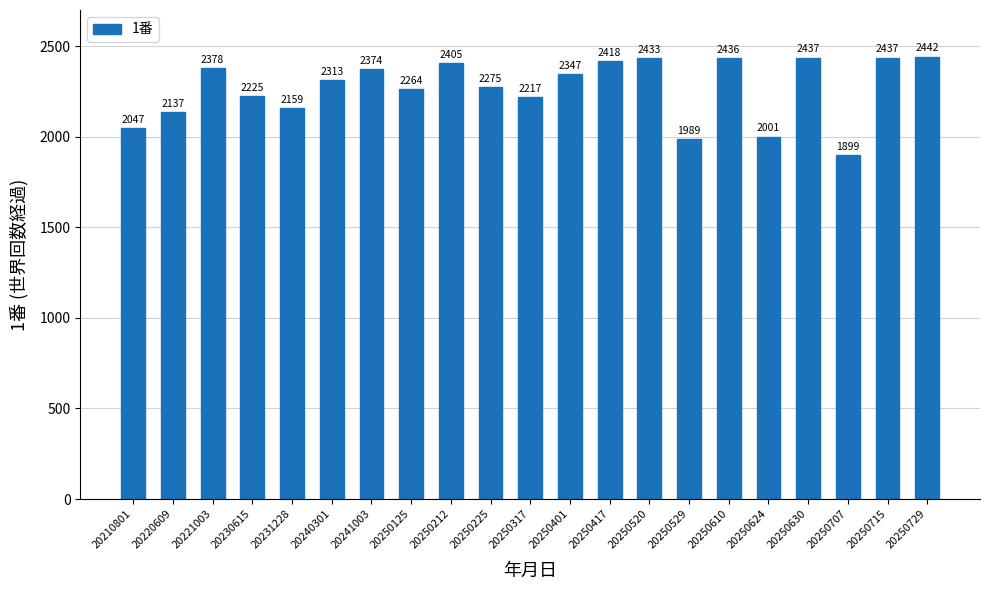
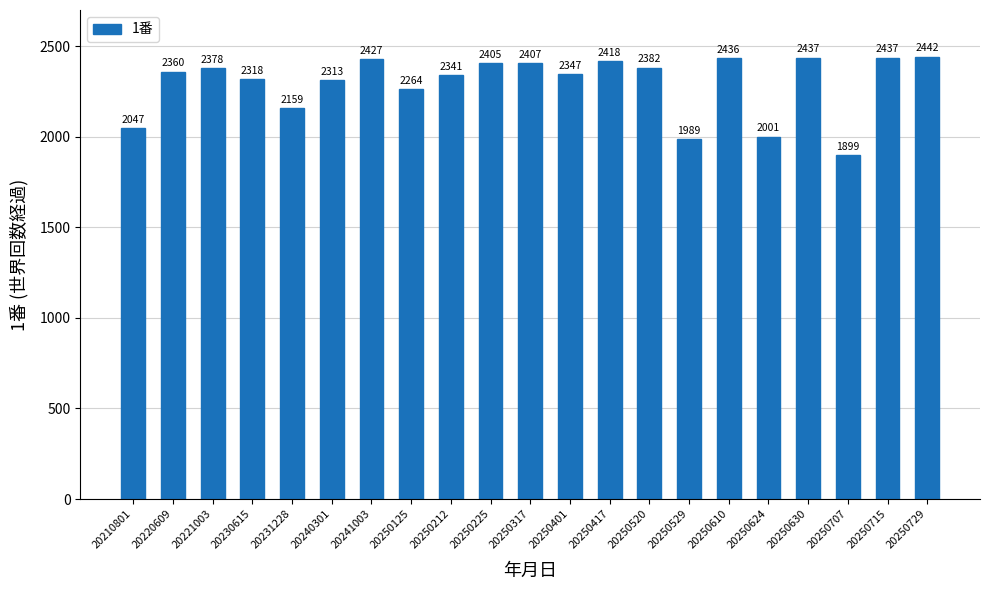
20220609: 2137 -> 2360
20230615: 2225 -> 2318
20241003: 2374 -> 2427
20250212: 2405 -> 2341
20250225: 2275 -> 2405
20250317: 2217 -> 2407
20250520: 2433 -> 2382
